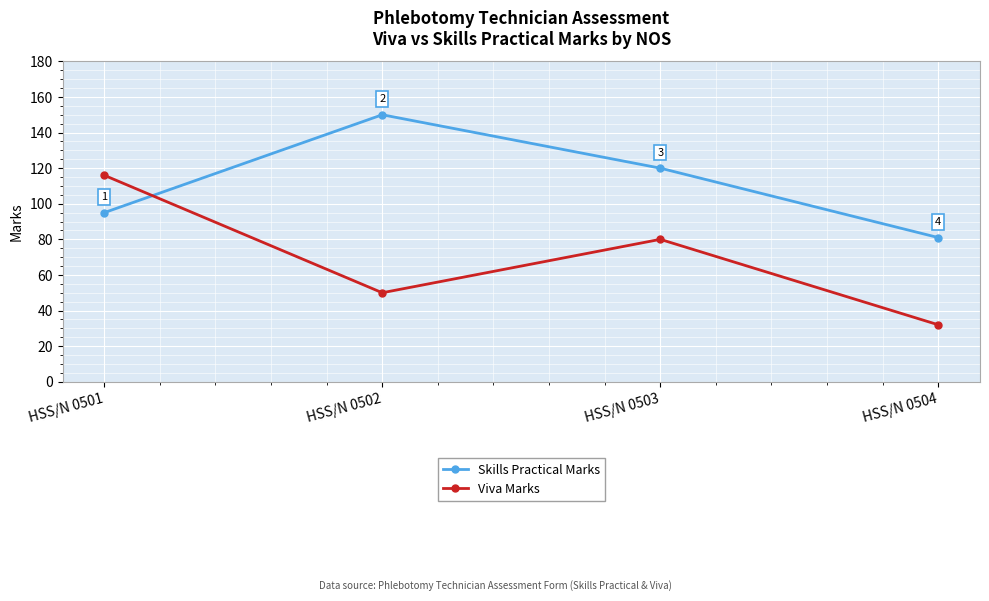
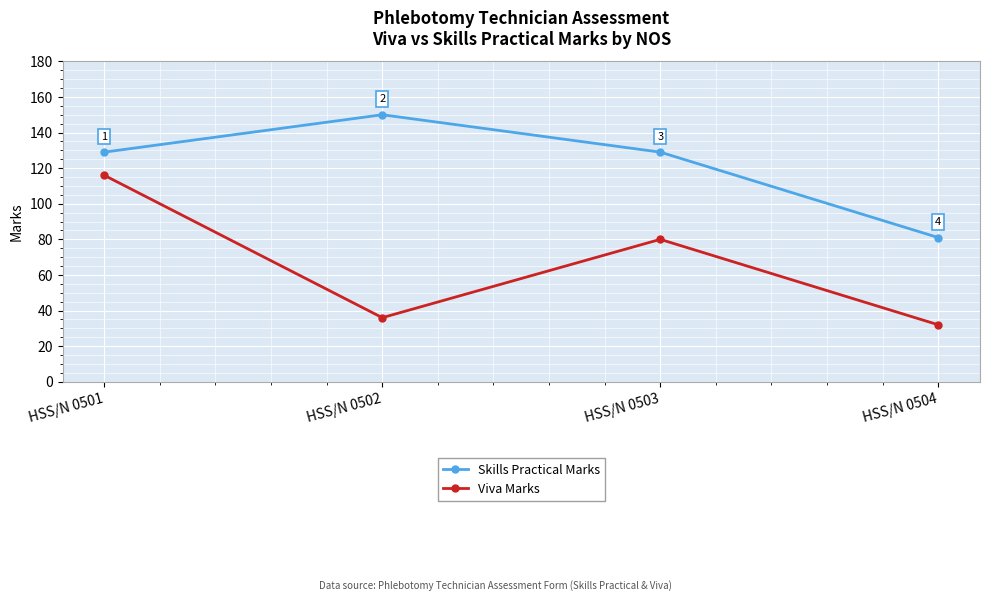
Skills Practical Marks, HSS/N 0501: 95 -> 129
Viva Marks, HSS/N 0502: 50 -> 36
Skills Practical Marks, HSS/N 0503: 120 -> 129
